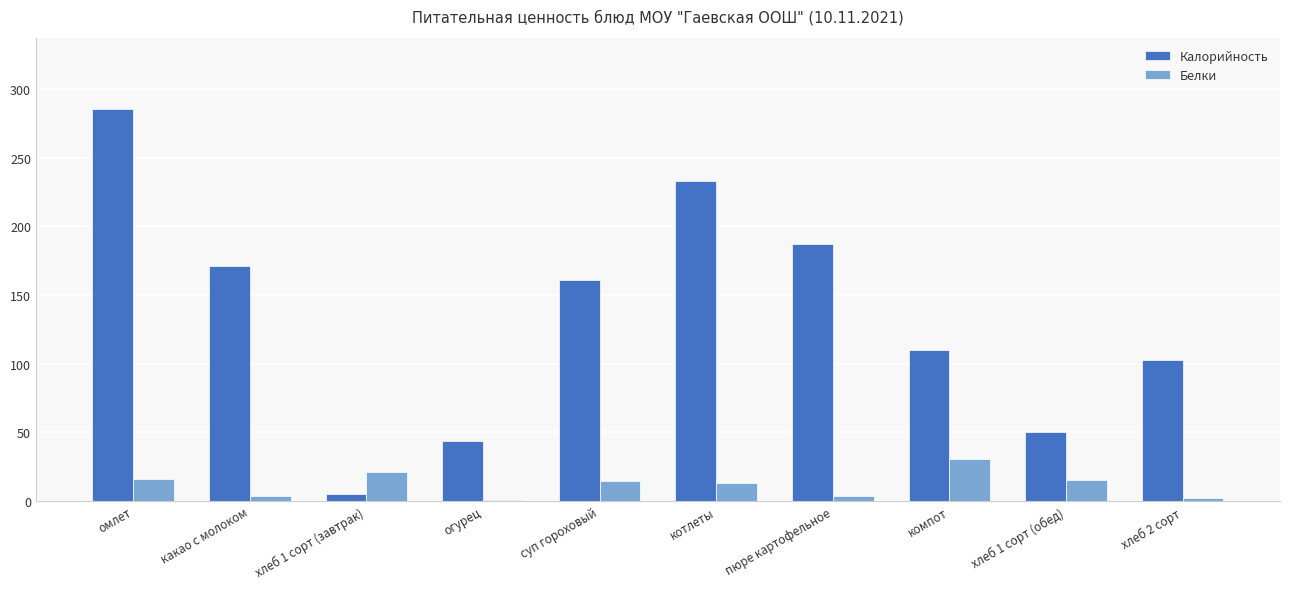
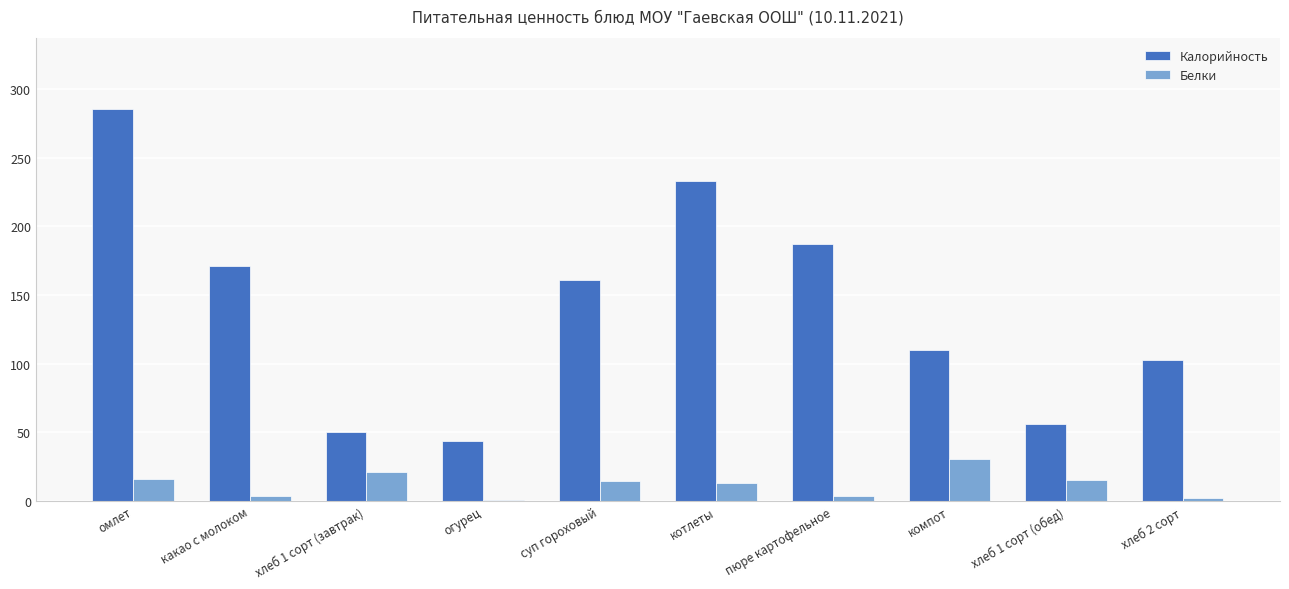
Калорийность, хлеб 1 сорт (завтрак): 5 -> 50
Калорийность, хлеб 1 сорт (обед): 50 -> 56
